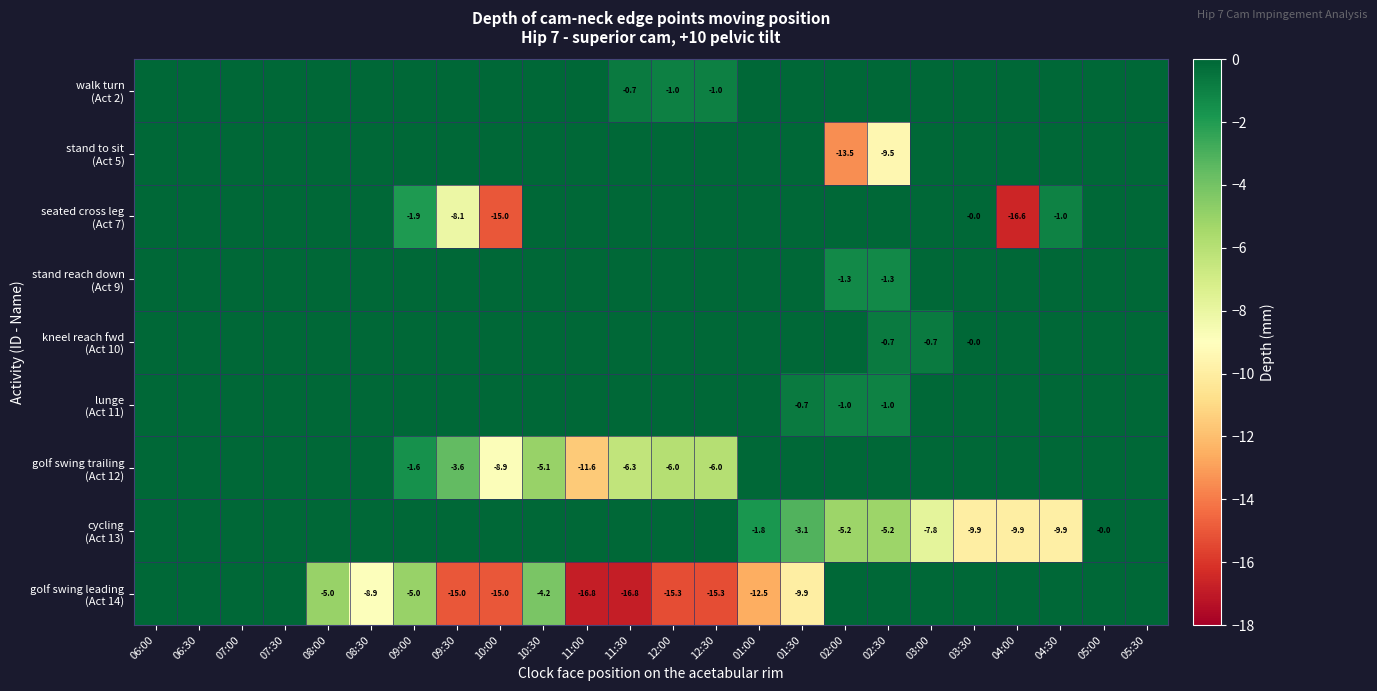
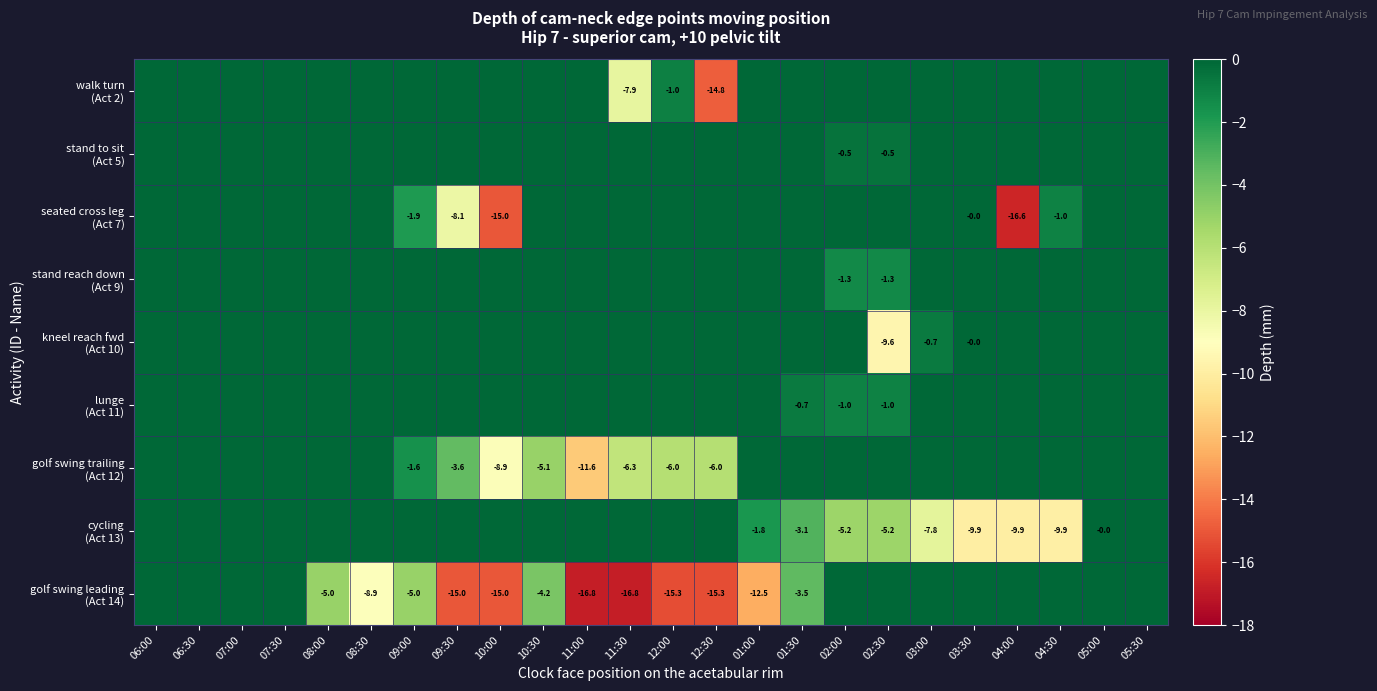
walk turn (Act 2), 11:30: -0.7 -> -7.9
walk turn (Act 2), 12:30: -1.0 -> -14.8
stand to sit (Act 5), 02:00: -13.5 -> -0.5
stand to sit (Act 5), 02:30: -9.5 -> -0.5
kneel reach fwd (Act 10), 02:30: -0.7 -> -9.6
golf swing leading (Act 14), 01:30: -9.9 -> -3.5
